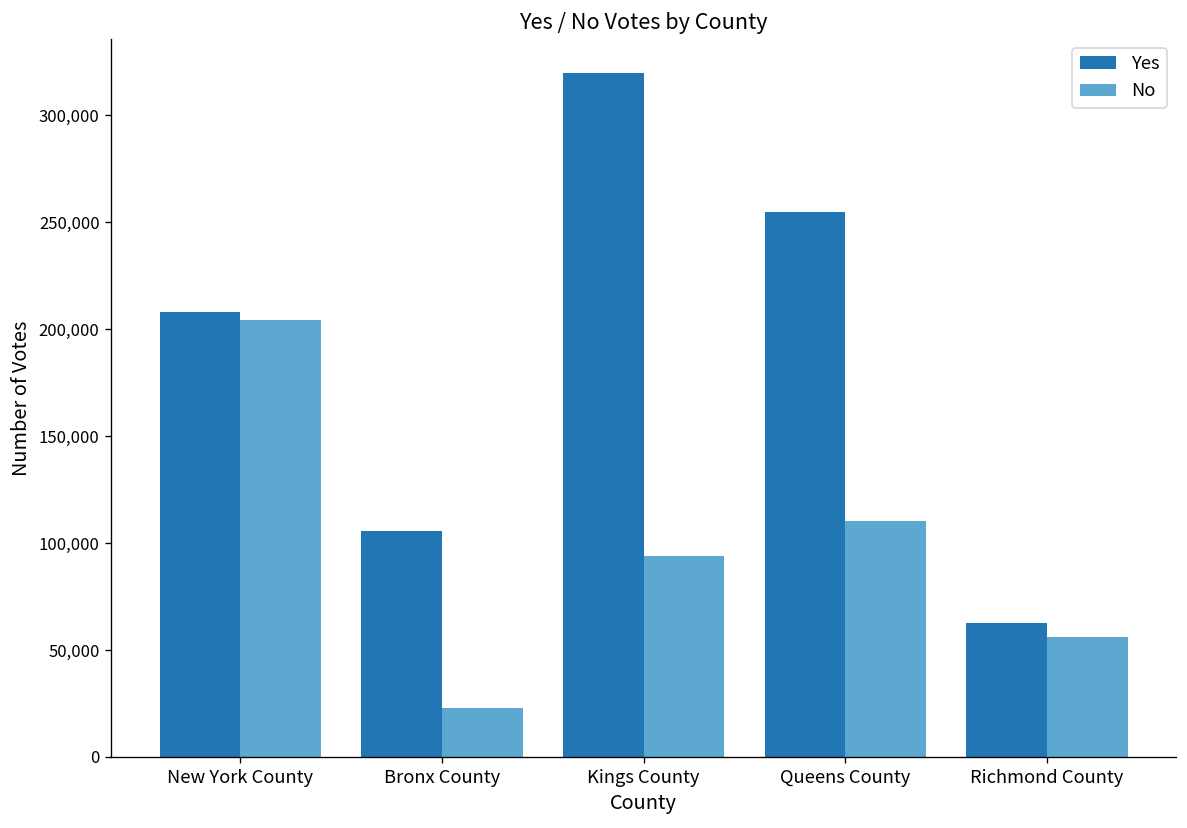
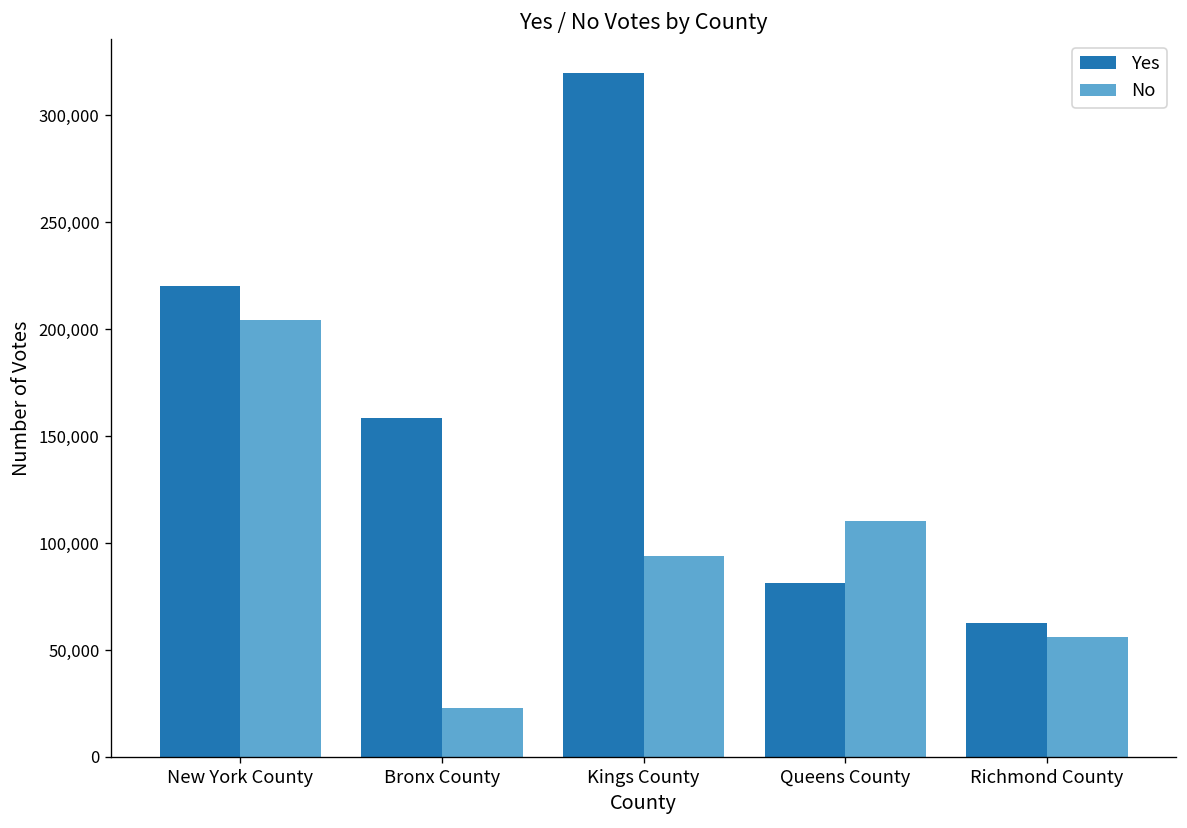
Yes, New York County: 208,000 -> 220,000
Yes, Bronx County: 106,000 -> 158,000
Yes, Queens County: 255,000 -> 81,000
